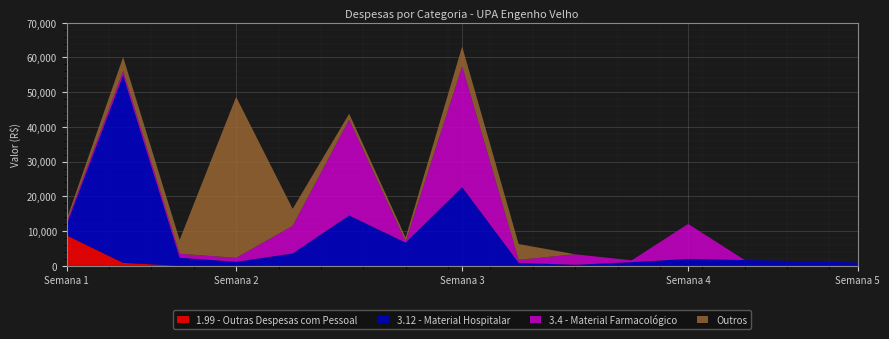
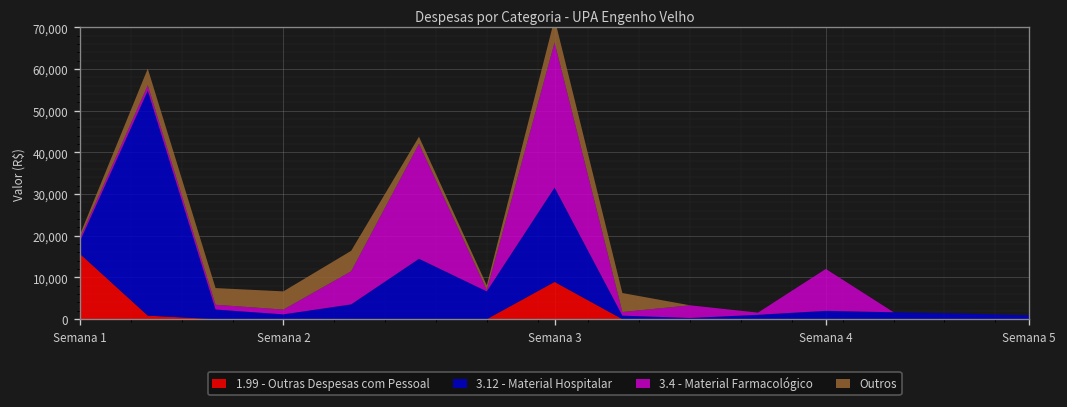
1.99 - Outras Despesas com Pessoal, Semana 1: 9,000 -> 16,000
Outros, Semana 2: 46,000 -> 4,000
1.99 - Outras Despesas com Pessoal, Semana 3: 0 -> 9,000
